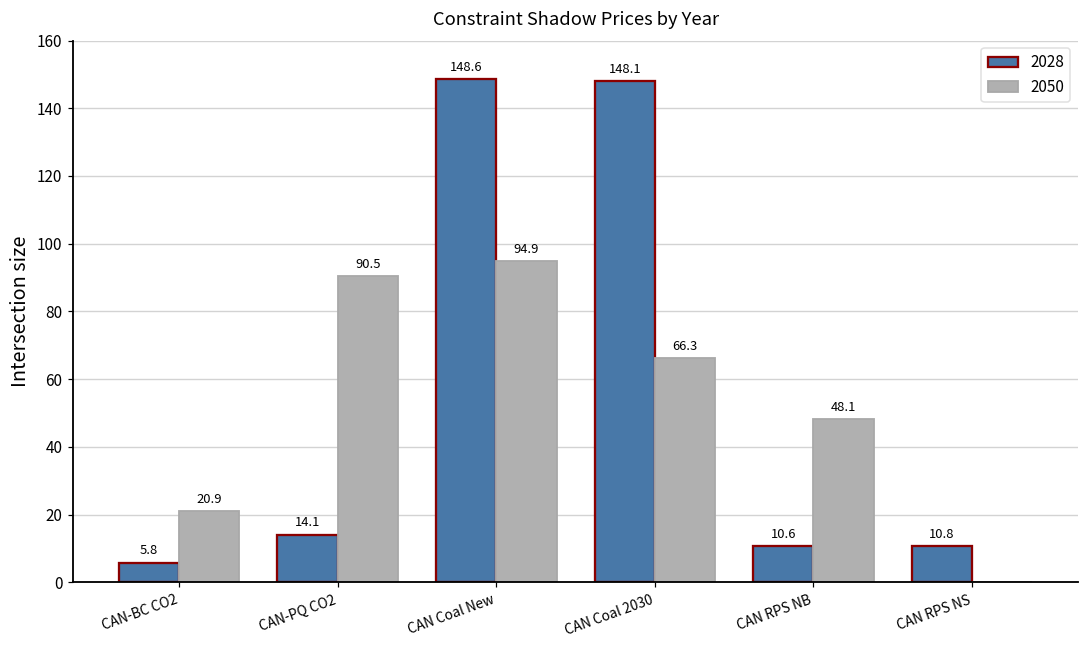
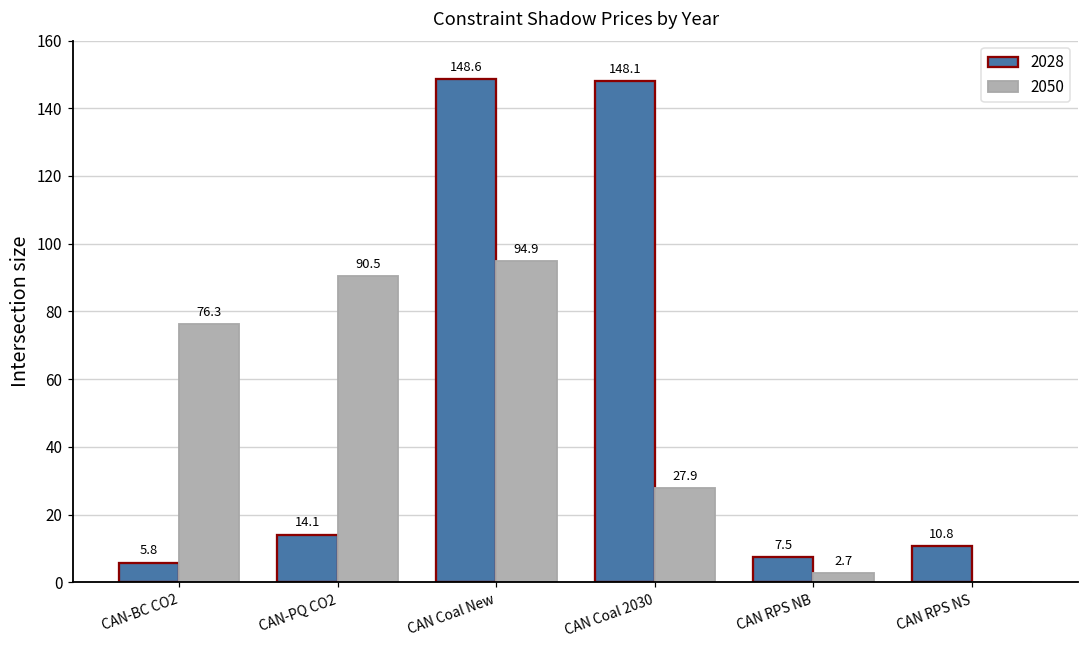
2050, CAN-BC CO2: 20.9 -> 76.3
2050, CAN Coal 2030: 66.3 -> 27.9
2028, CAN RPS NB: 10.6 -> 7.5
2050, CAN RPS NB: 48.1 -> 2.7
